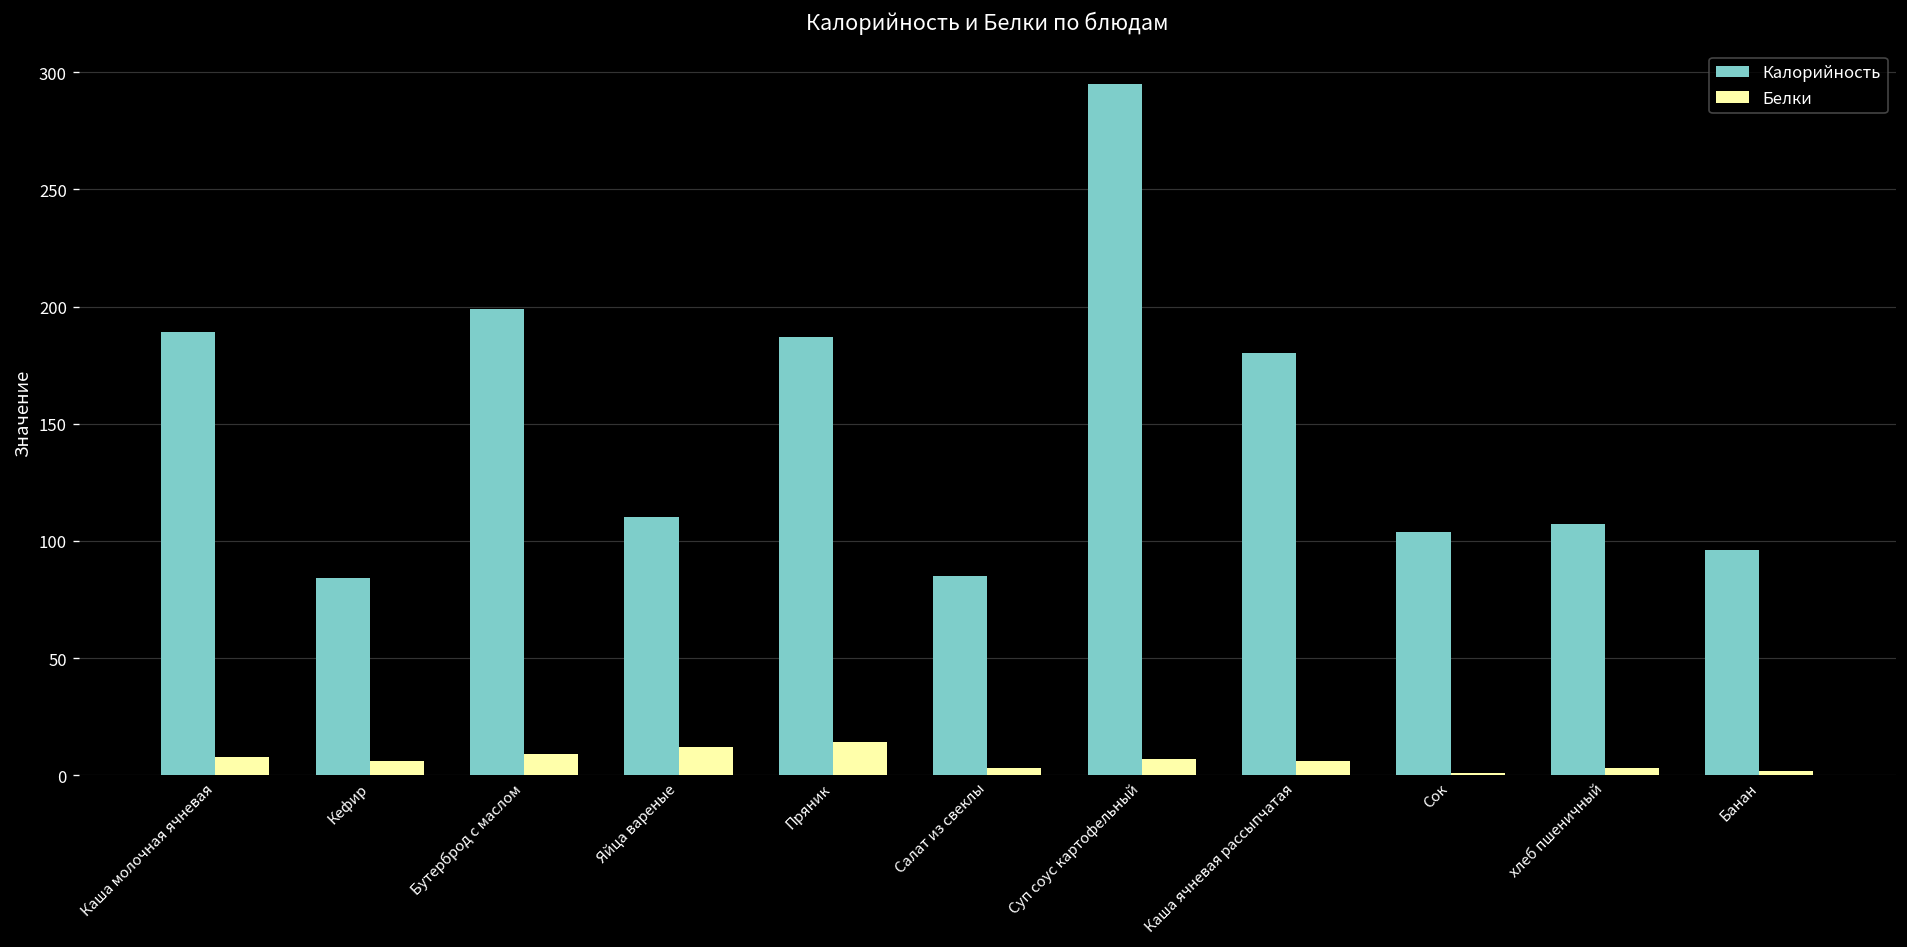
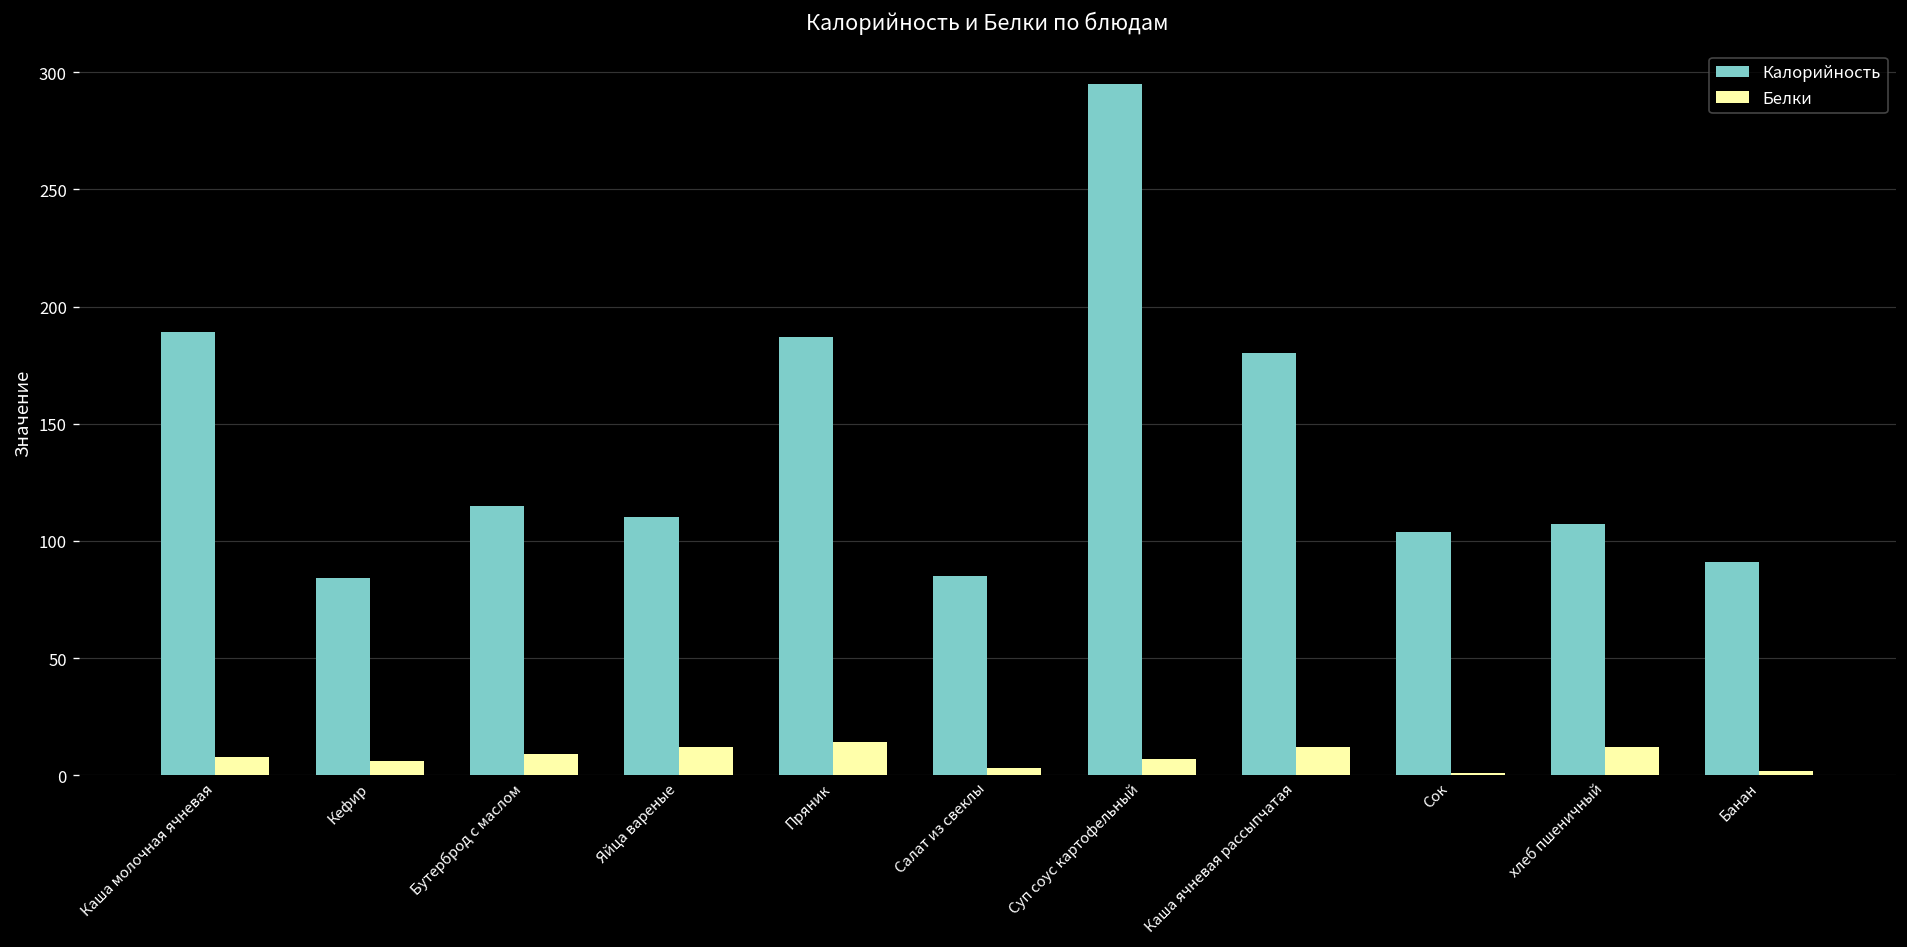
Калорийность, Бутерброд с маслом: 199 -> 115
Белки, Каша ячневая рассыпчатая: 6 -> 12
Белки, хлеб пшеничный: 3 -> 12
Калорийность, Банан: 96 -> 91
